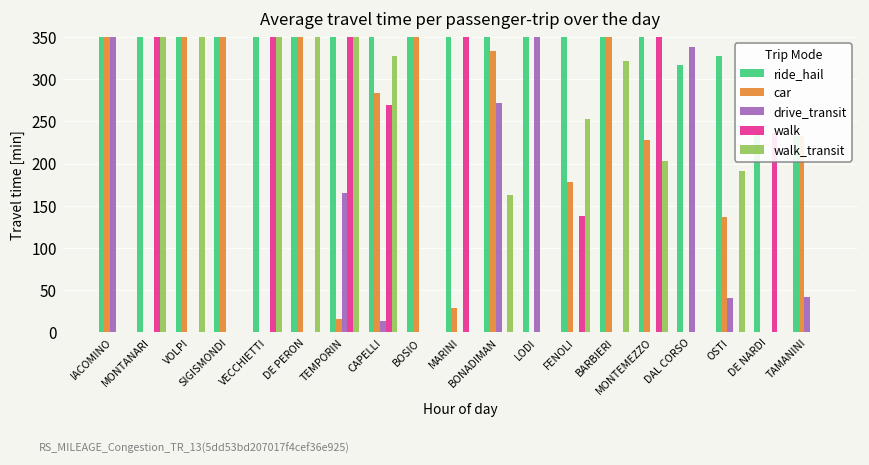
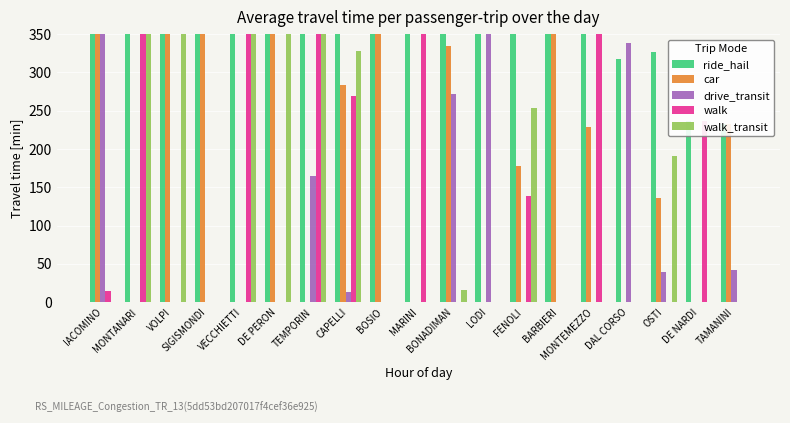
walk, IACOMINO: 0 -> 10
car, TEMPORIN: 20 -> 0
car, MARINI: 30 -> 0
walk_transit, BONADIMAN: 160 -> 20
walk_transit, BARBIERI: 320 -> 0
walk_transit, MONTEMEZZO: 200 -> 0
